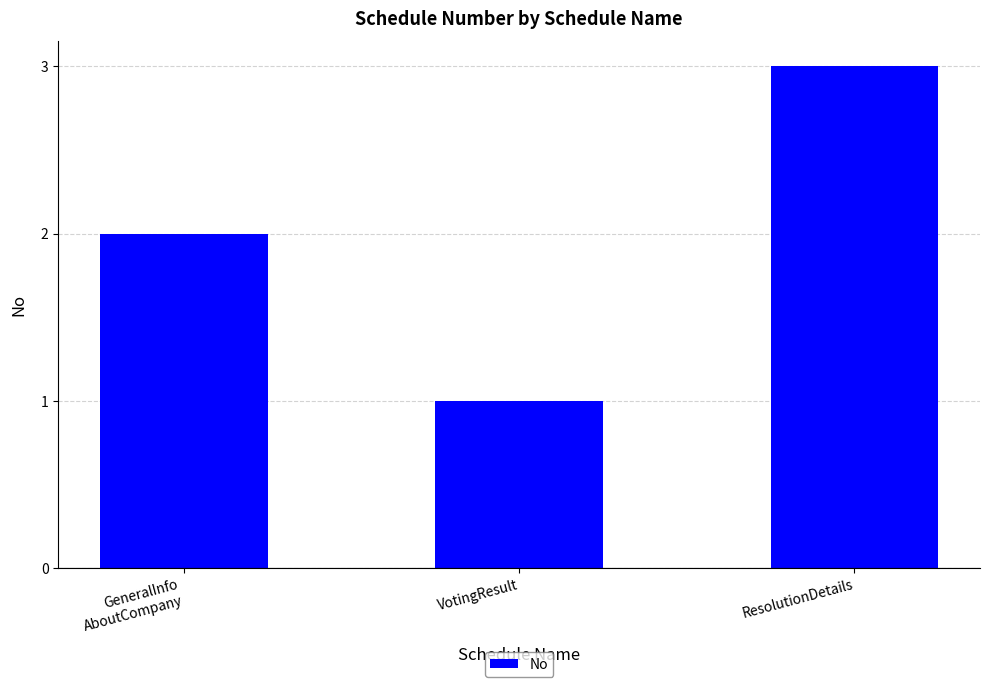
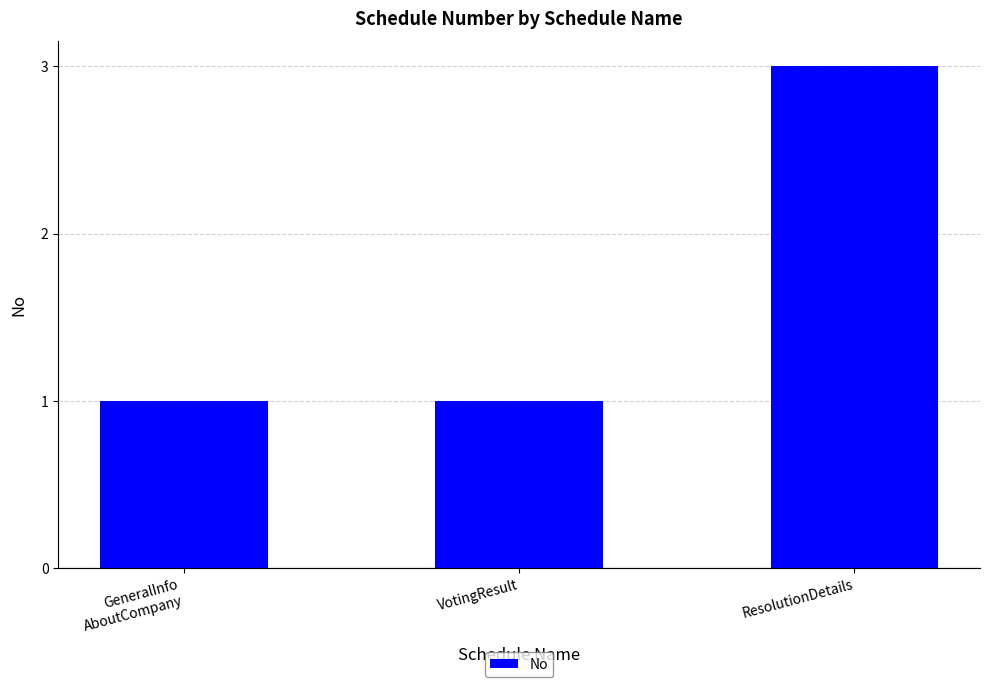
GeneralInfo AboutCompany: 2 -> 1
